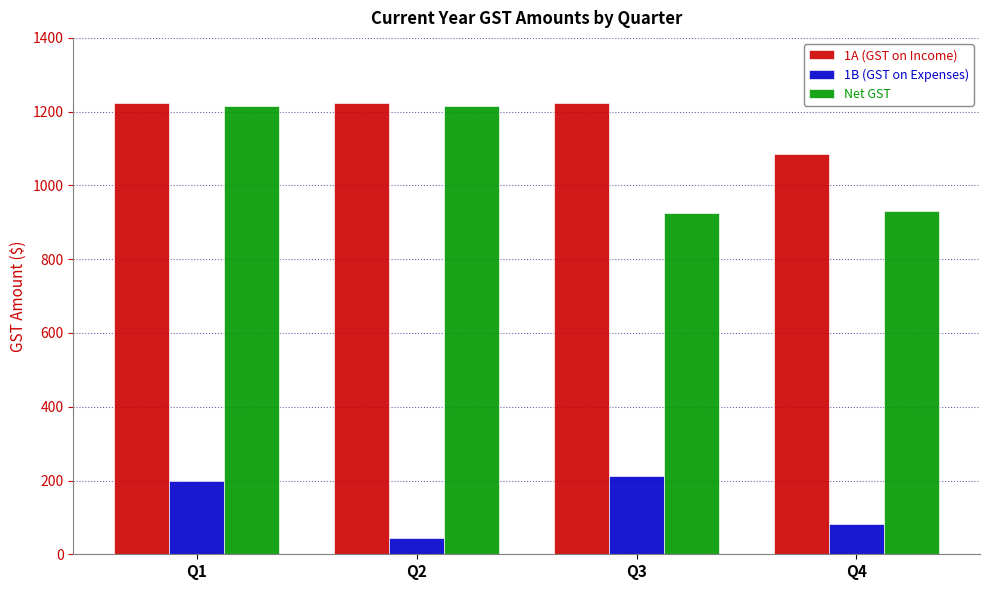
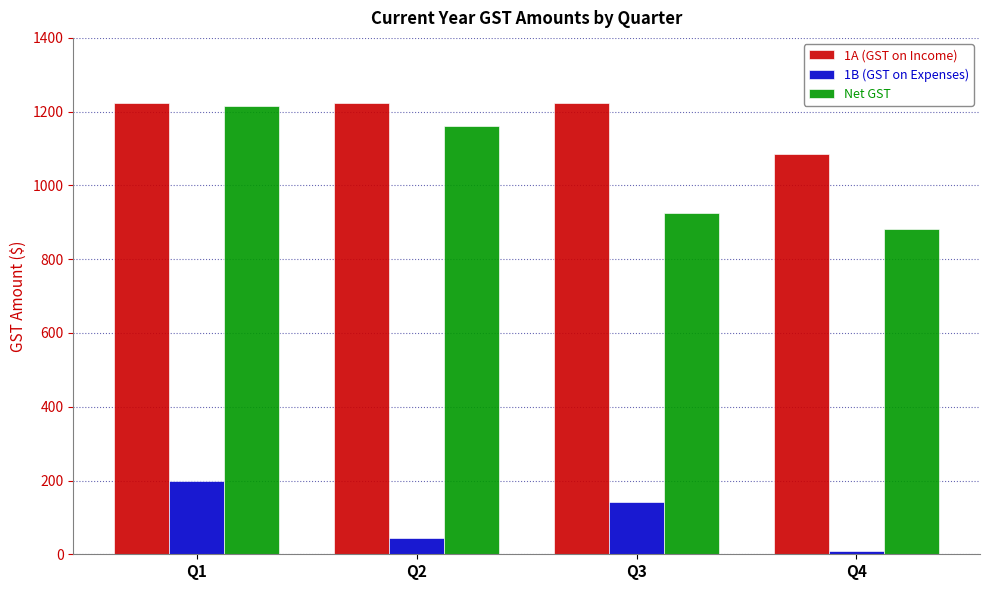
Net GST, Q2: 1210 -> 1160
1B (GST on Expenses), Q3: 210 -> 140
1B (GST on Expenses), Q4: 80 -> 10
Net GST, Q4: 930 -> 880
